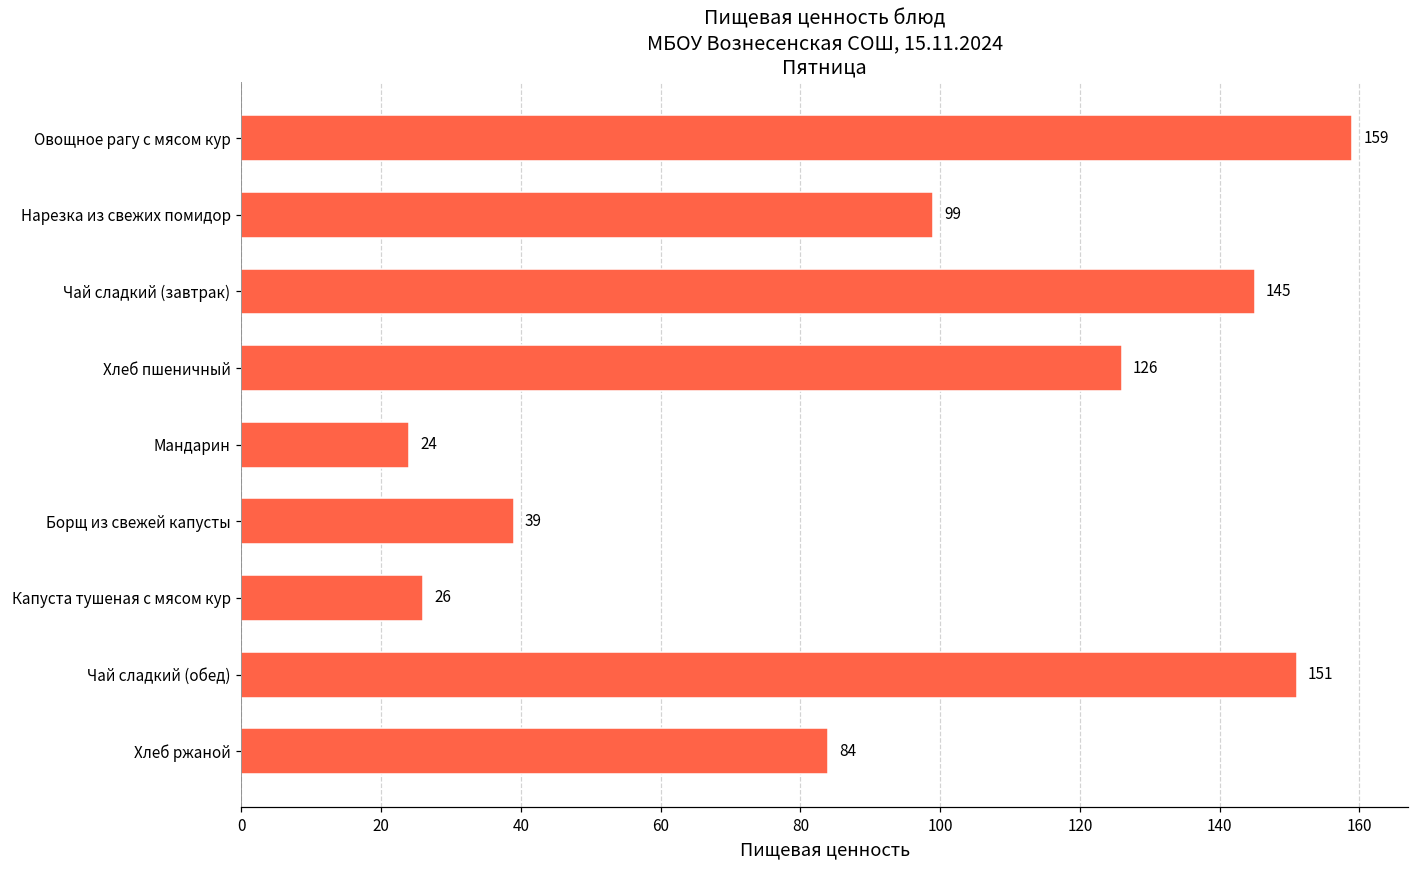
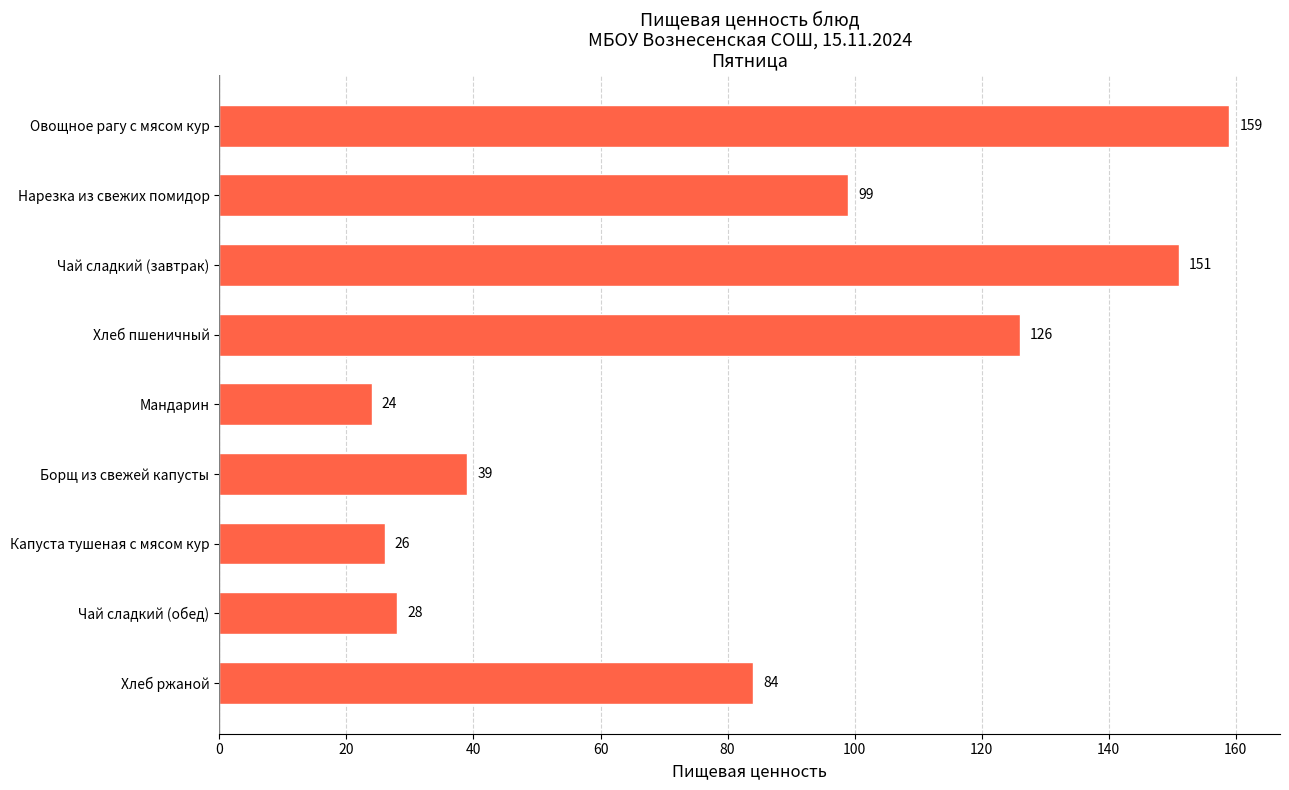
Чай сладкий (завтрак): 145 -> 151
Чай сладкий (обед): 151 -> 28
